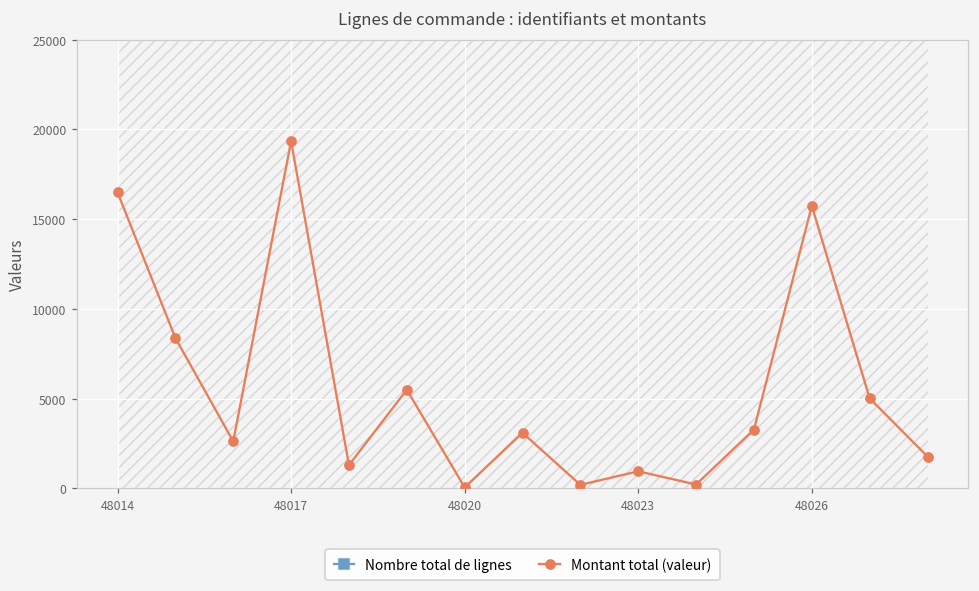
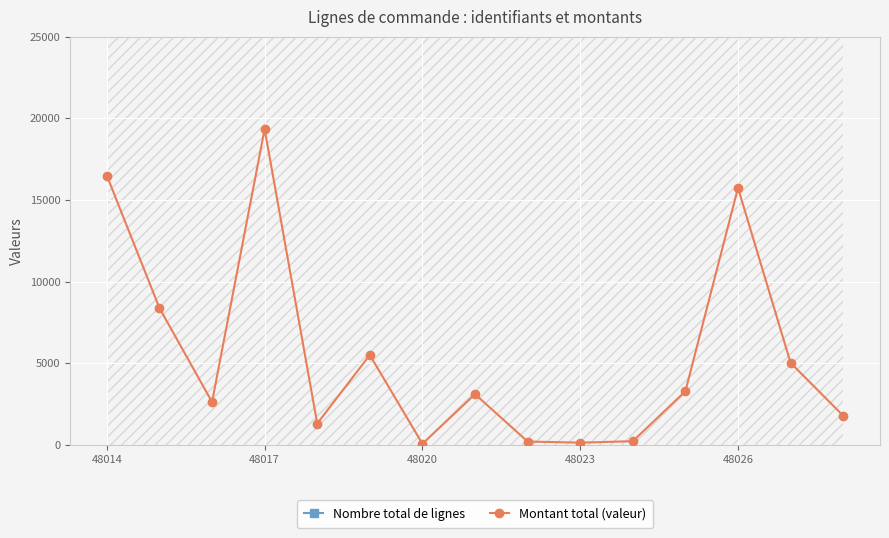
Montant total (valeur), 48023: 1000 -> 100
